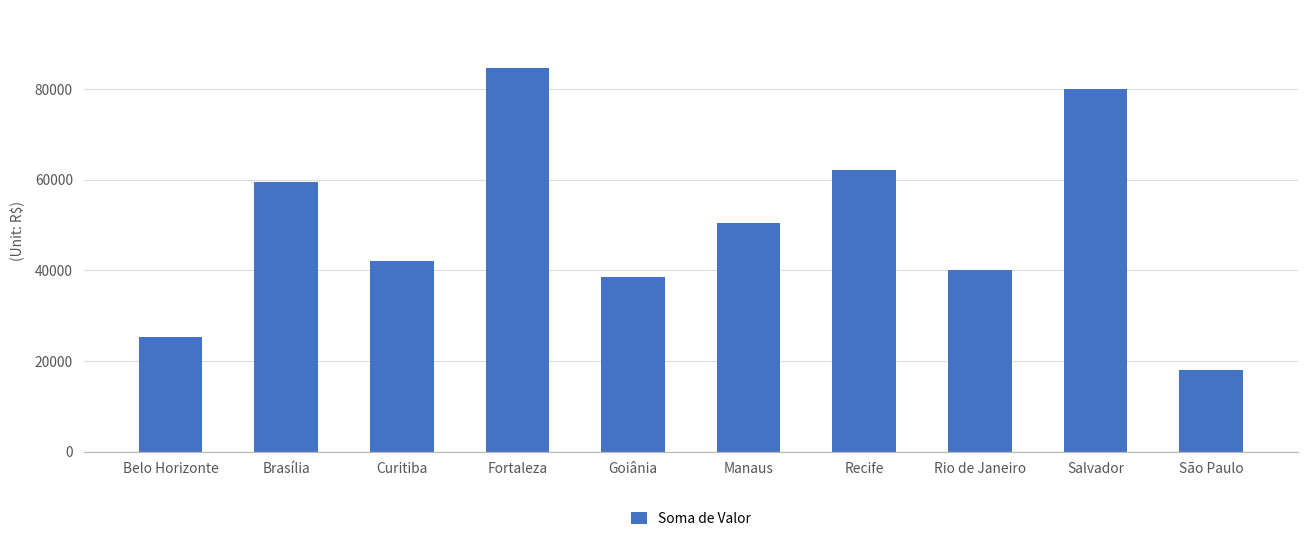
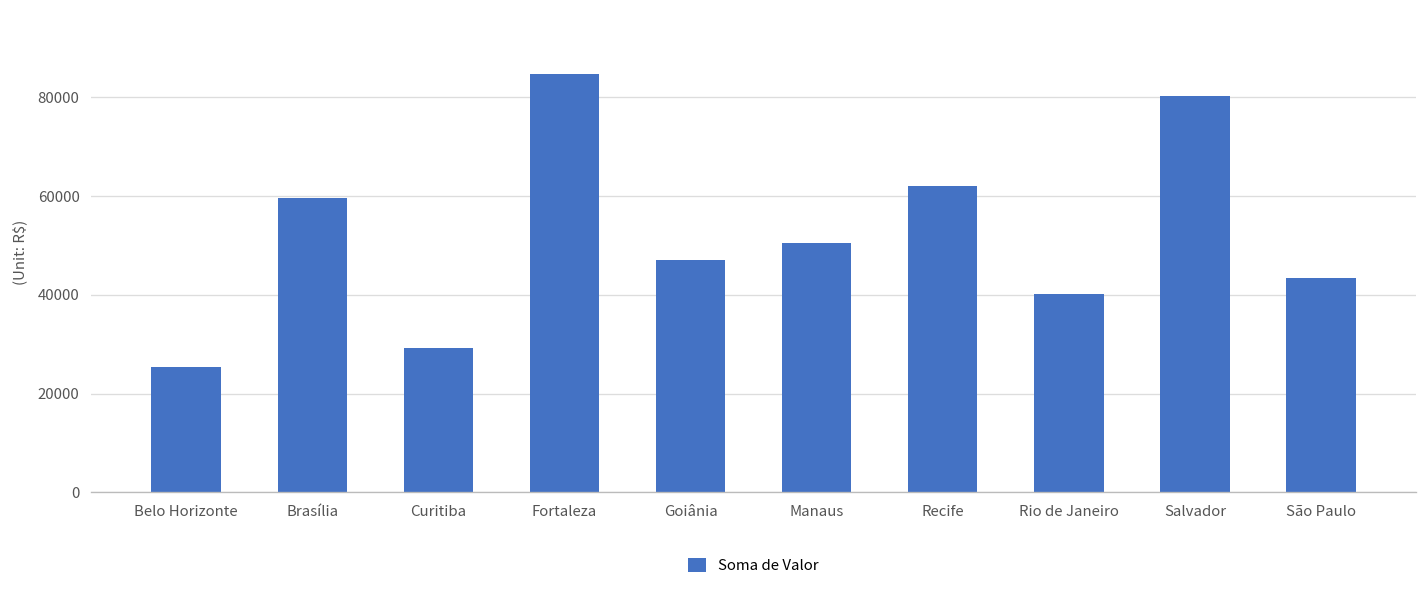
Curitiba: 42000 -> 29000
Goiânia: 38000 -> 47000
São Paulo: 18000 -> 43000
